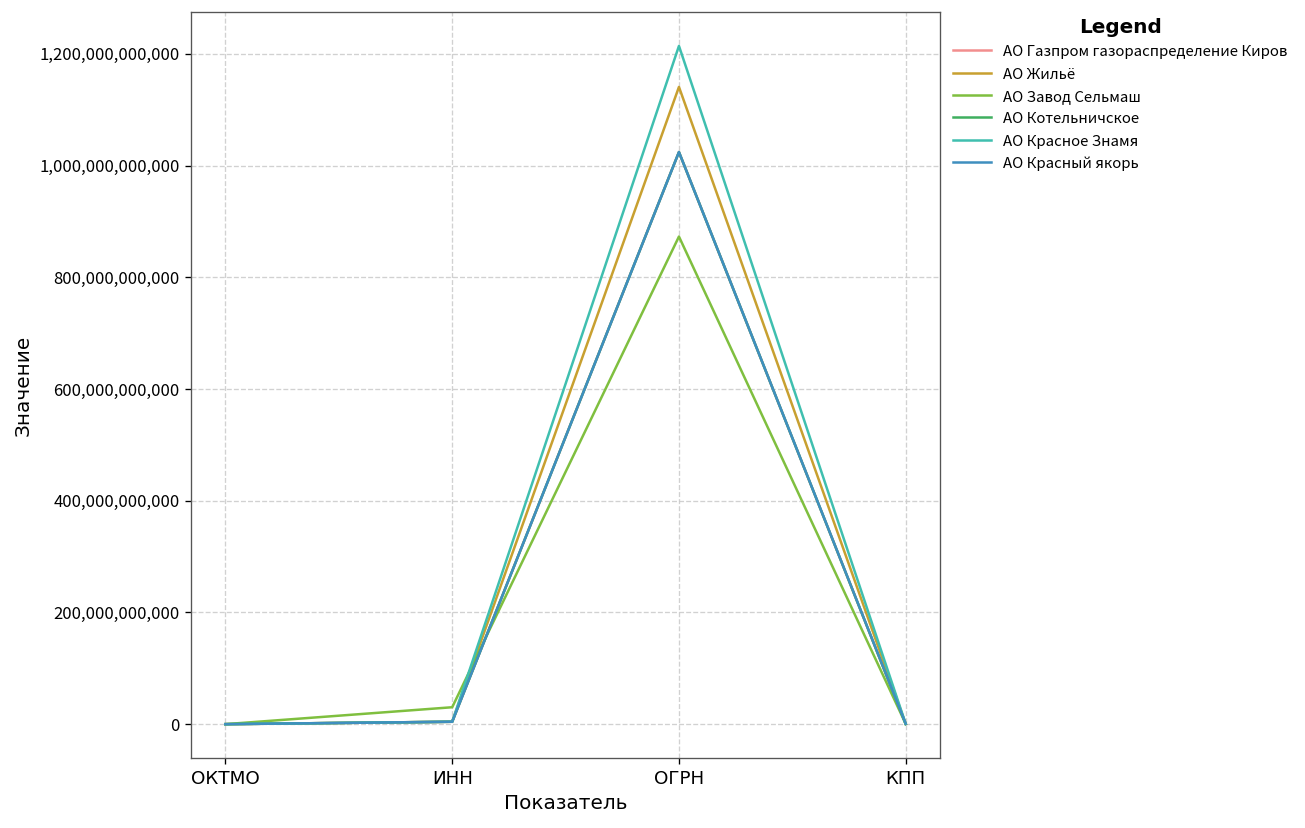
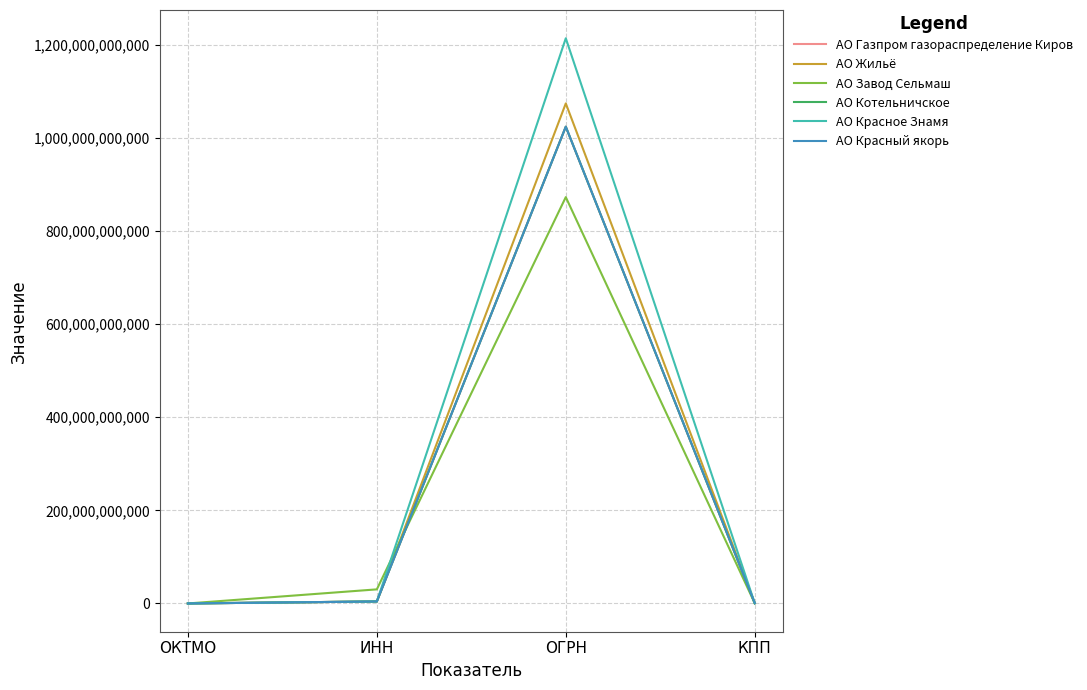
АО Жильё, ОГРН: 1,140,000,000,000 -> 1,070,000,000,000
